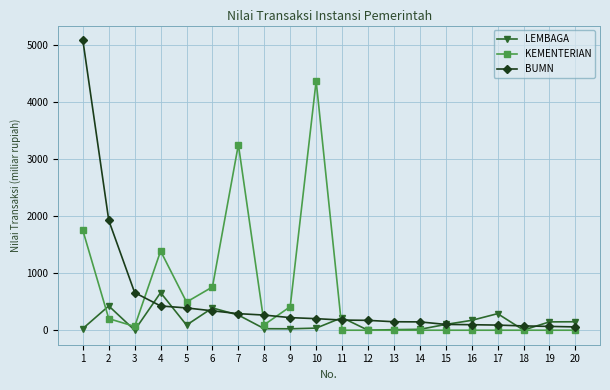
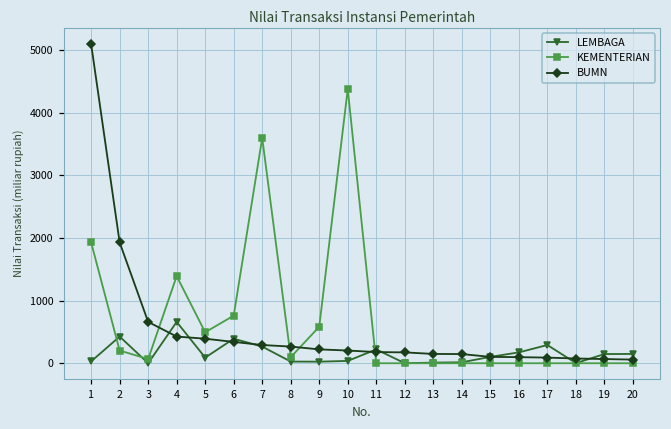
KEMENTERIAN, 1: 1800 -> 1900
KEMENTERIAN, 7: 3300 -> 3600
KEMENTERIAN, 9: 400 -> 600
